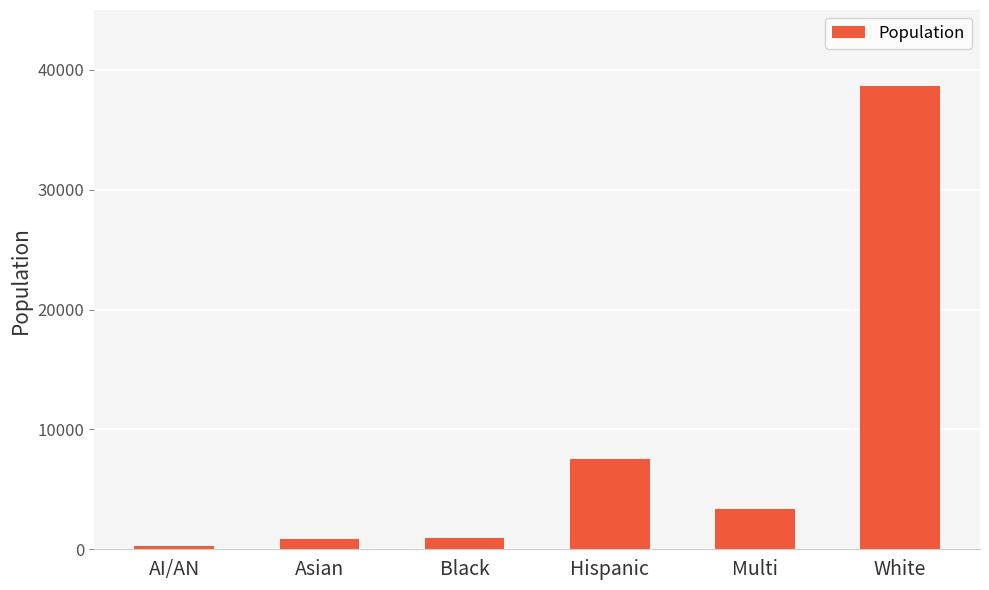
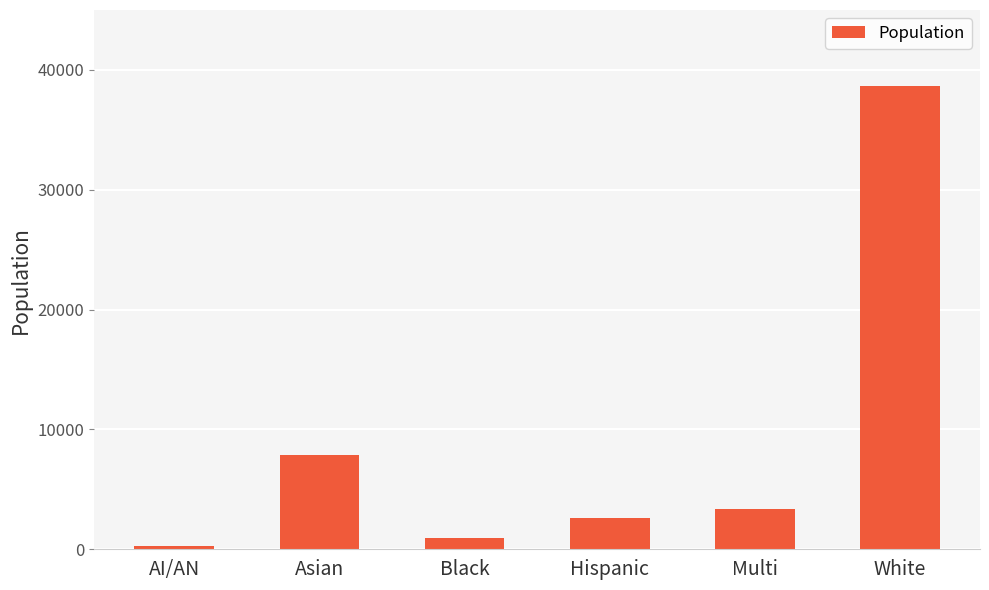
Asian: 900 -> 7900
Hispanic: 7500 -> 2600
